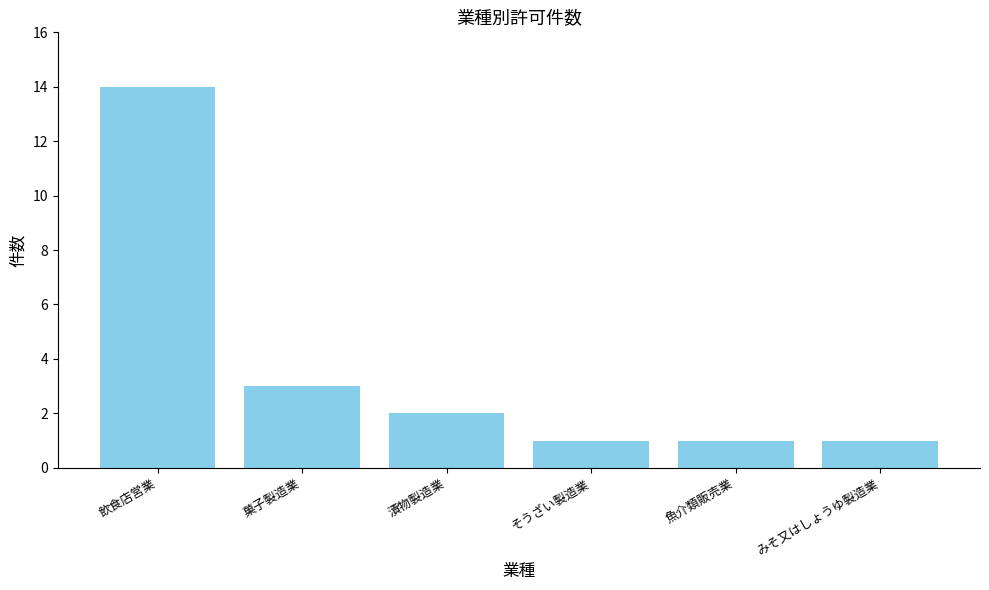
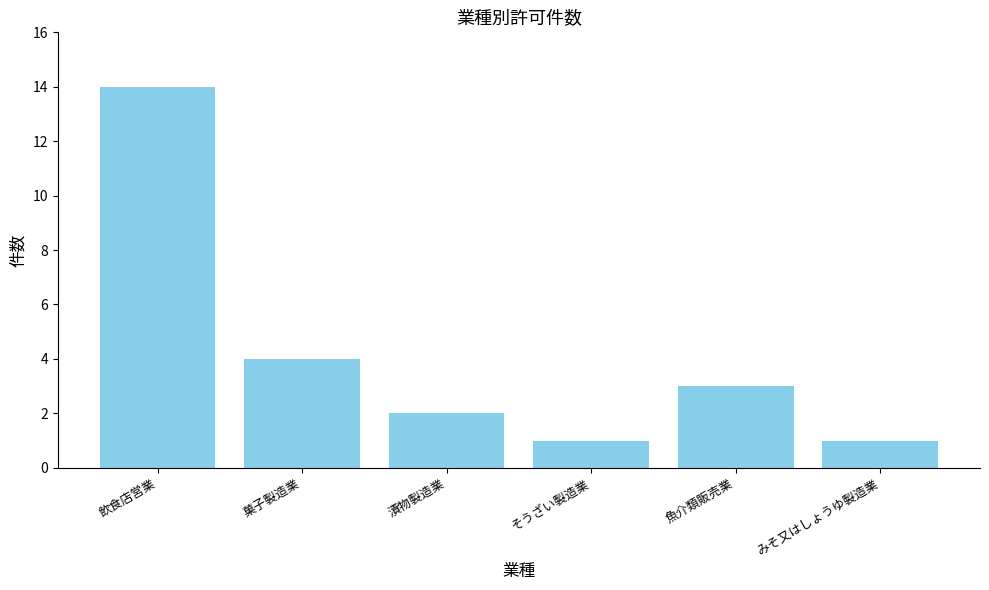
菓子製造業: 3 -> 4
魚介類販売業: 1 -> 3
